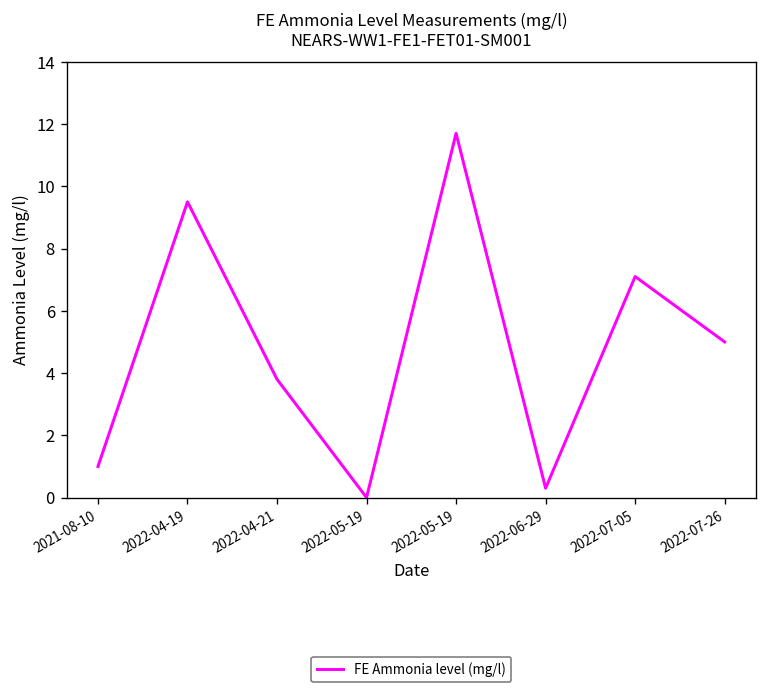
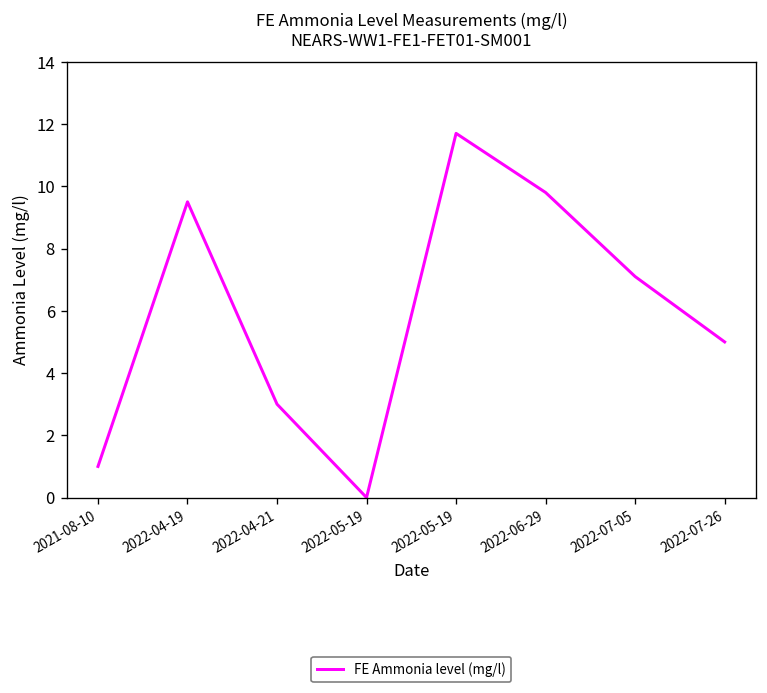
2022-04-21: 3.8 -> 3.0
2022-06-29: 0.3 -> 9.8
